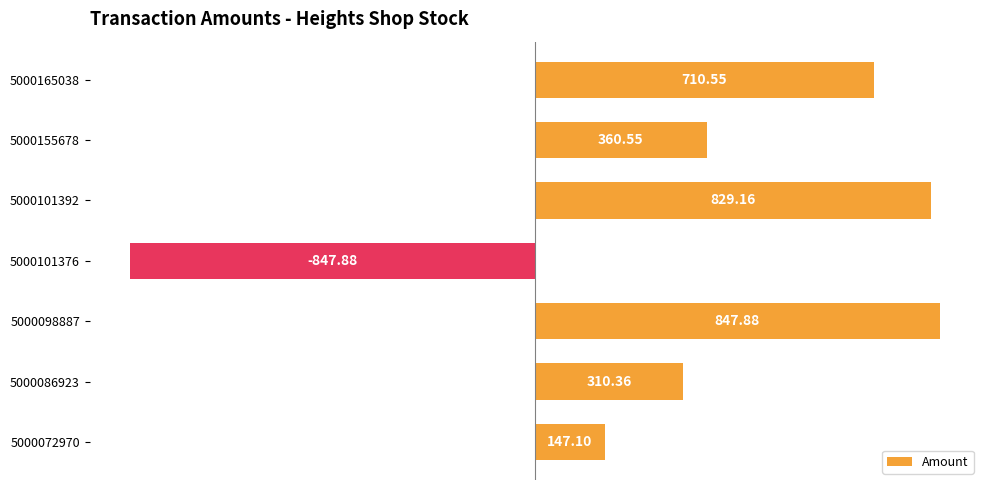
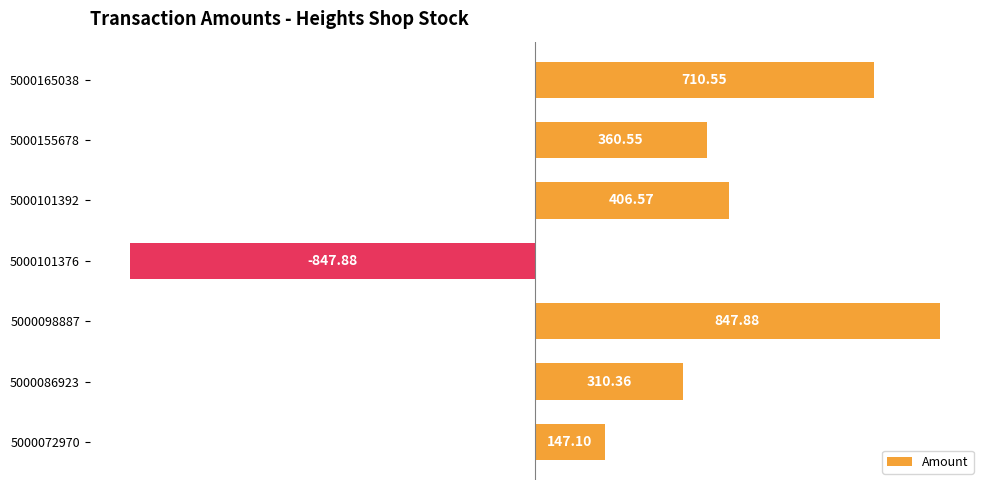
5000101392: 829.16 -> 406.57
